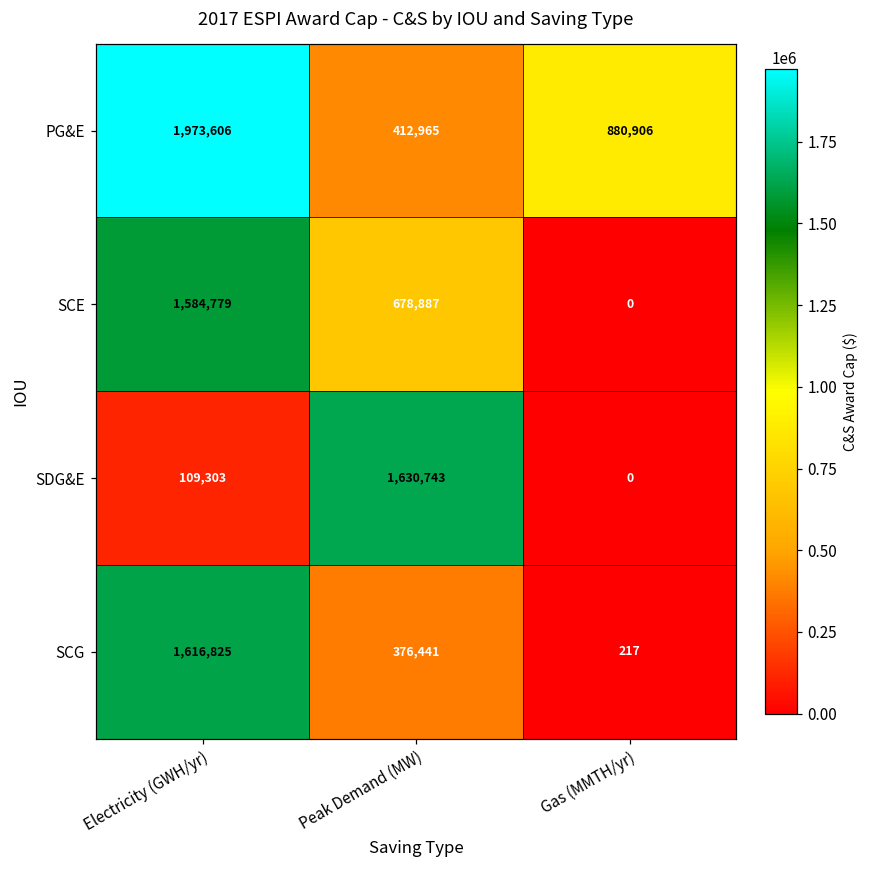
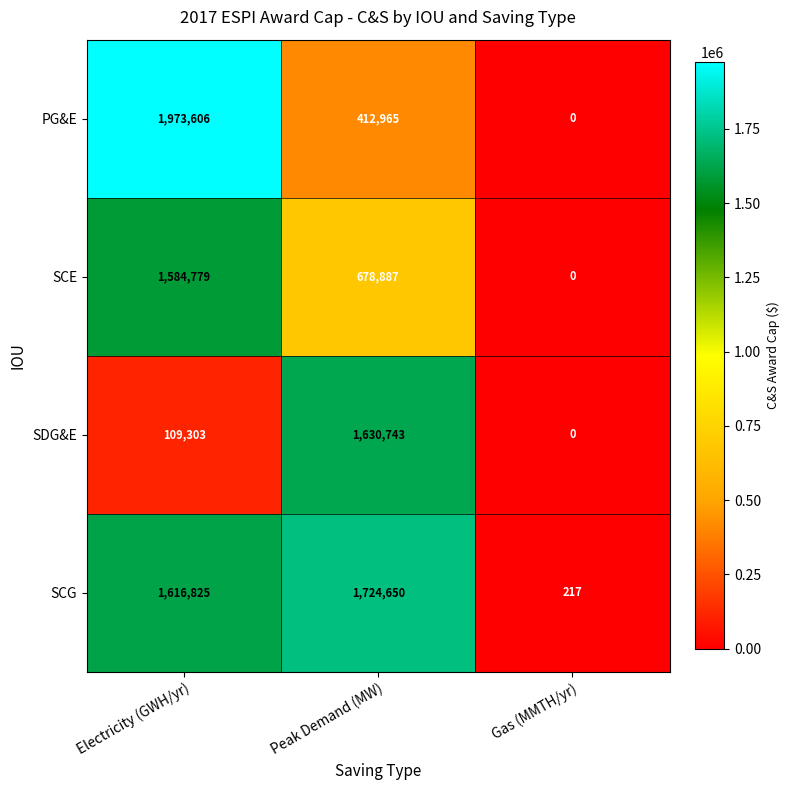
PG&E, Gas (MMTH/yr): 880,906 -> 0
SCG, Peak Demand (MW): 376,441 -> 1,724,650
